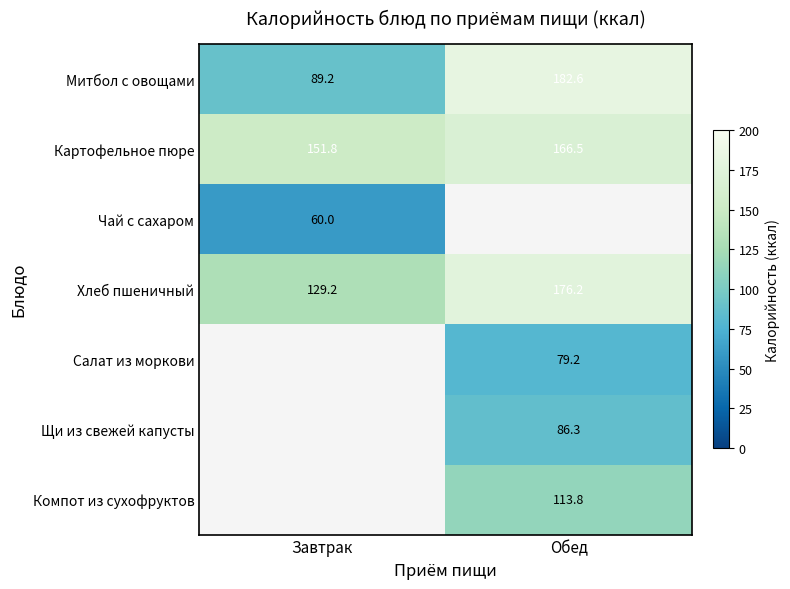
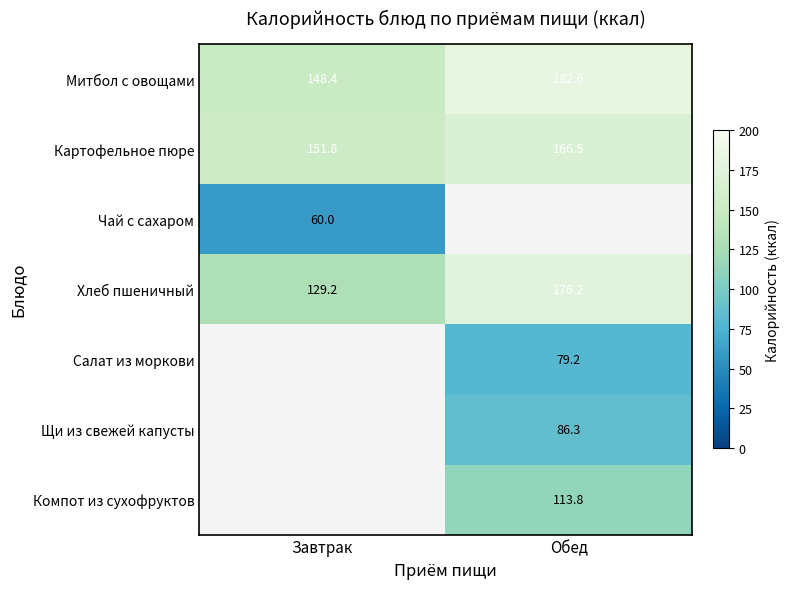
Митбол с овощами, Завтрак: 89.2 -> 148.4
